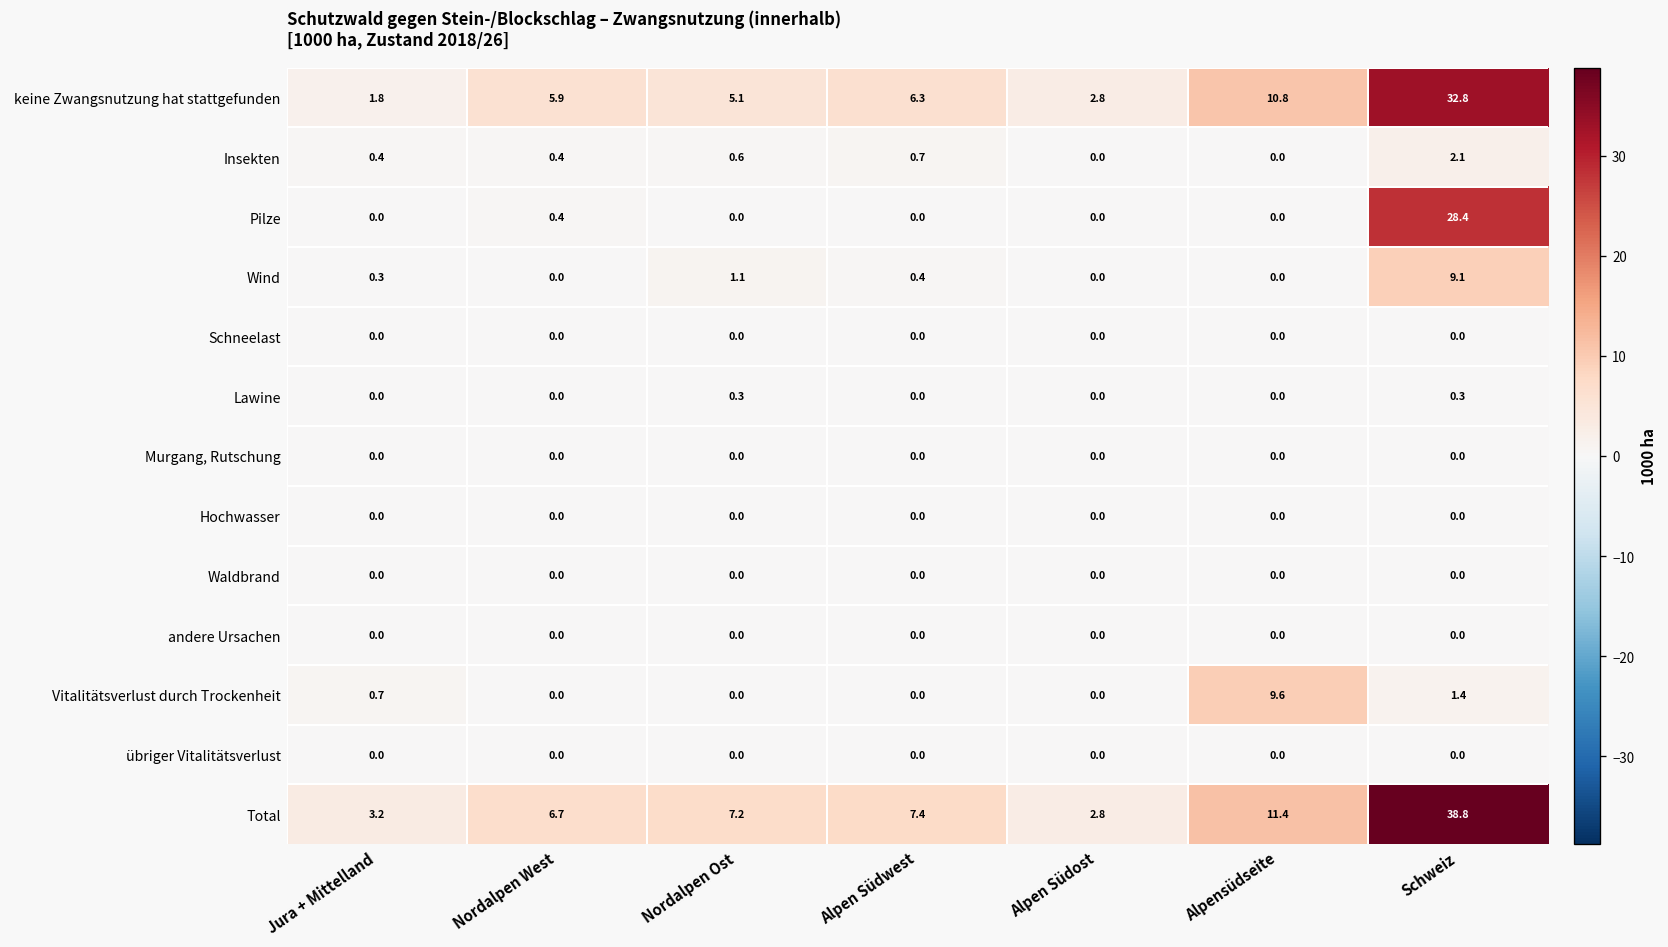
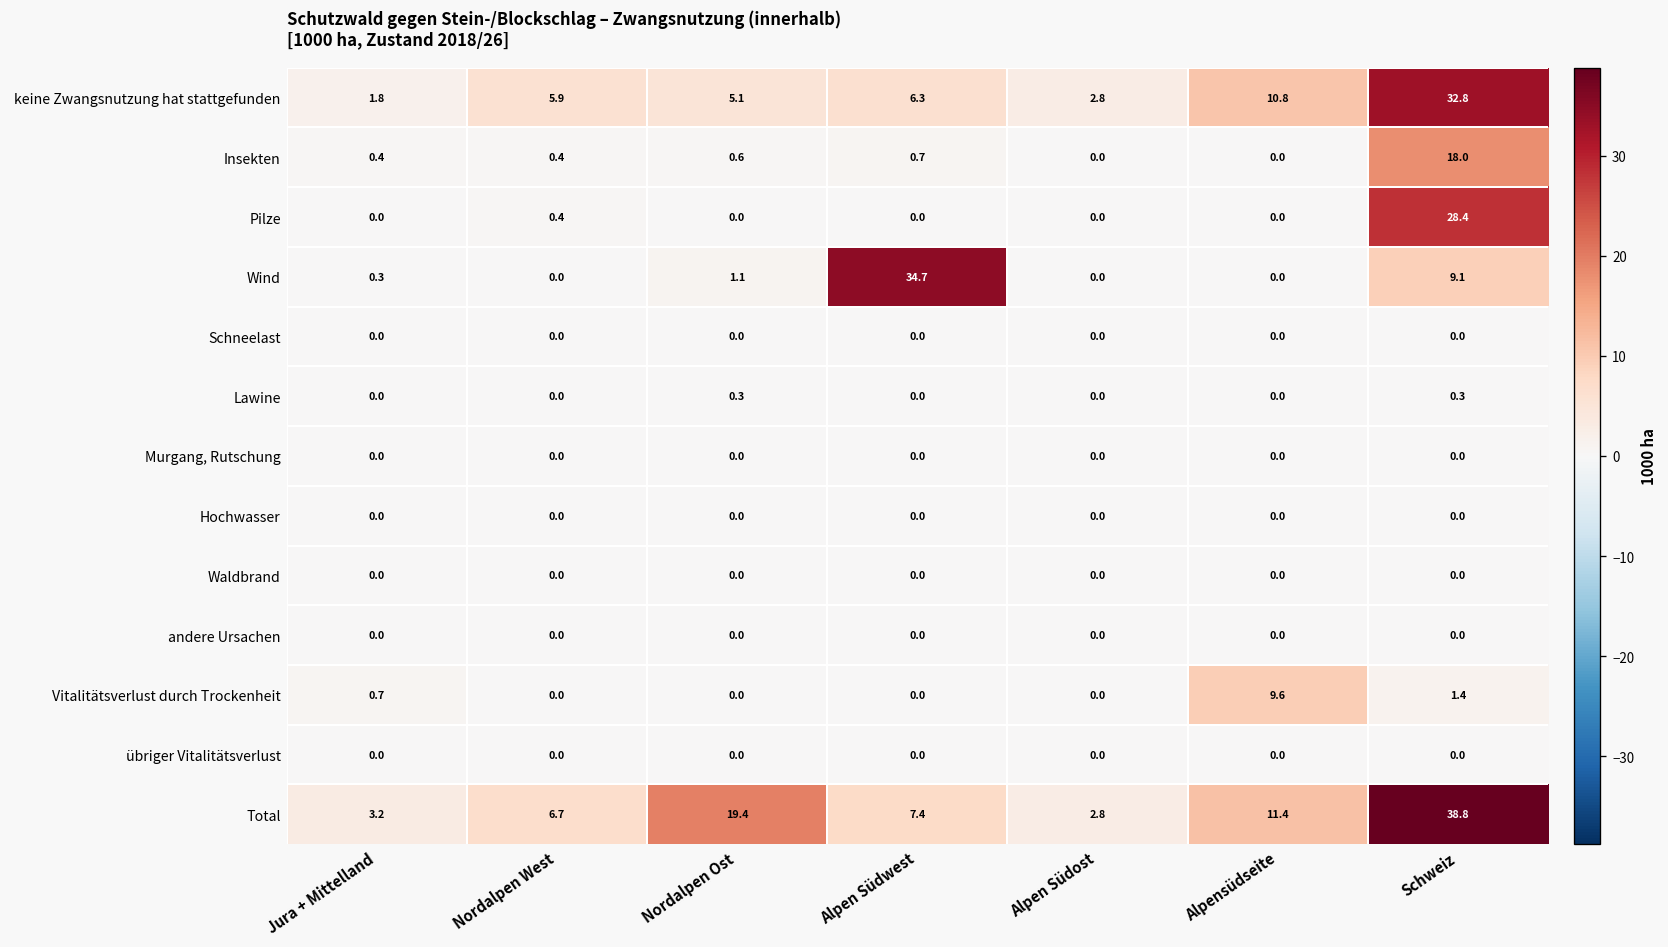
Insekten, Schweiz: 2.1 -> 18.0
Wind, Alpen Südwest: 0.4 -> 34.7
Total, Nordalpen Ost: 7.2 -> 19.4
